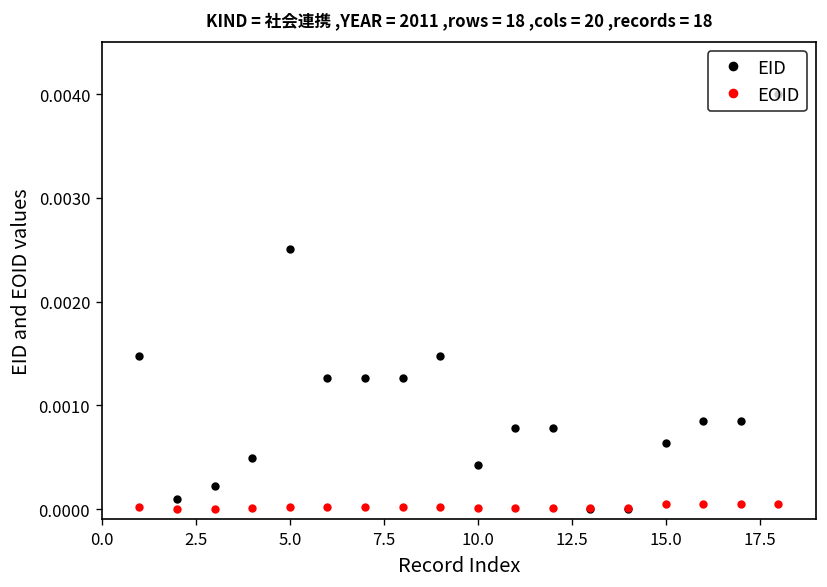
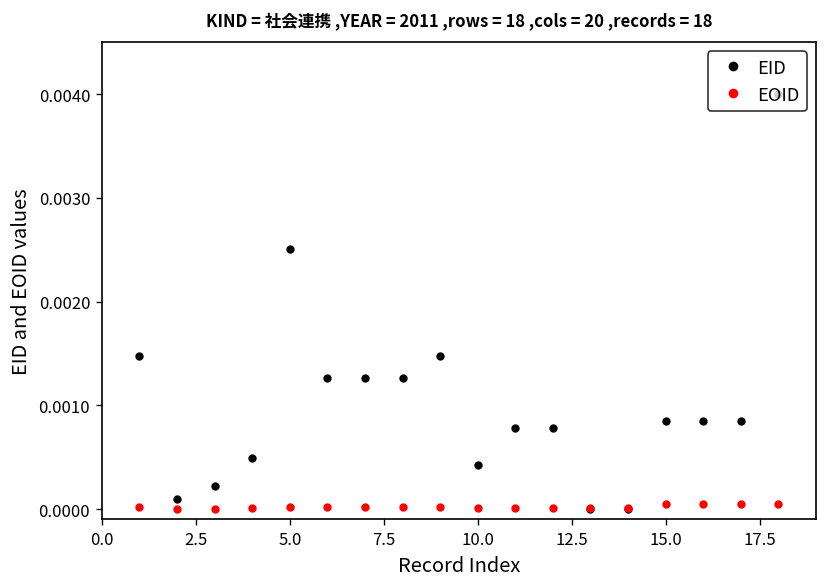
EID, 15.0: 0.0006 -> 0.0009
